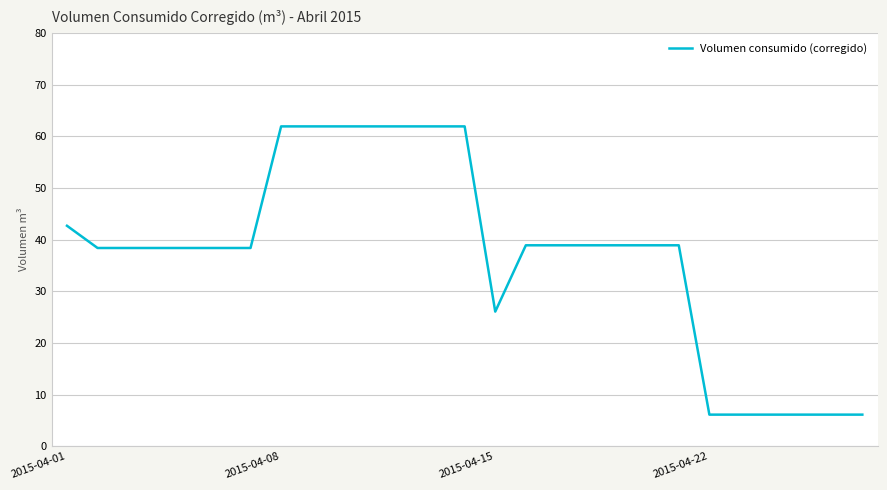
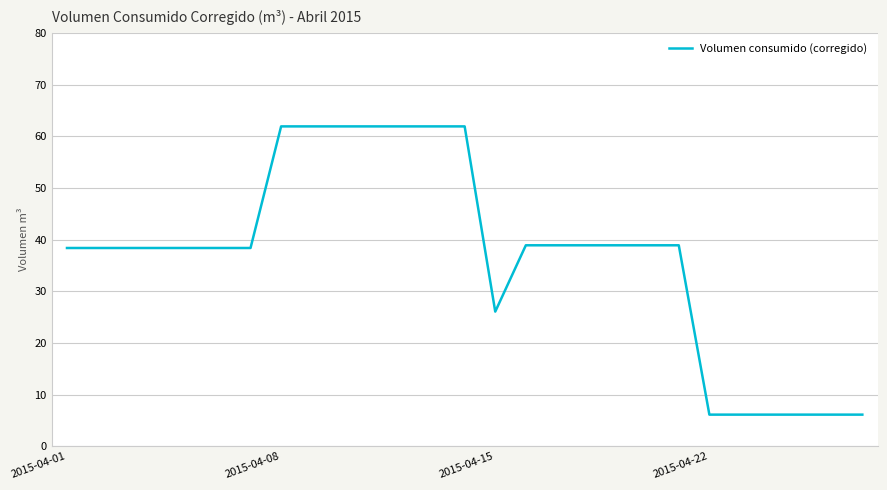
2015-04-01: 43 -> 38
